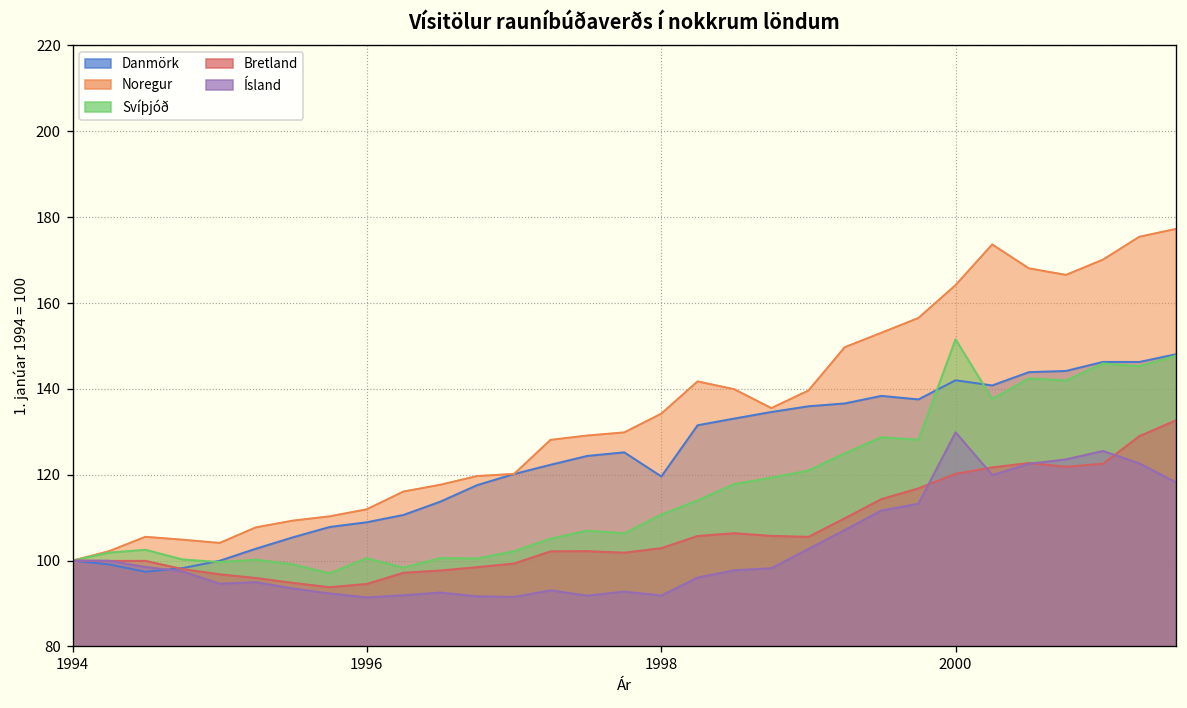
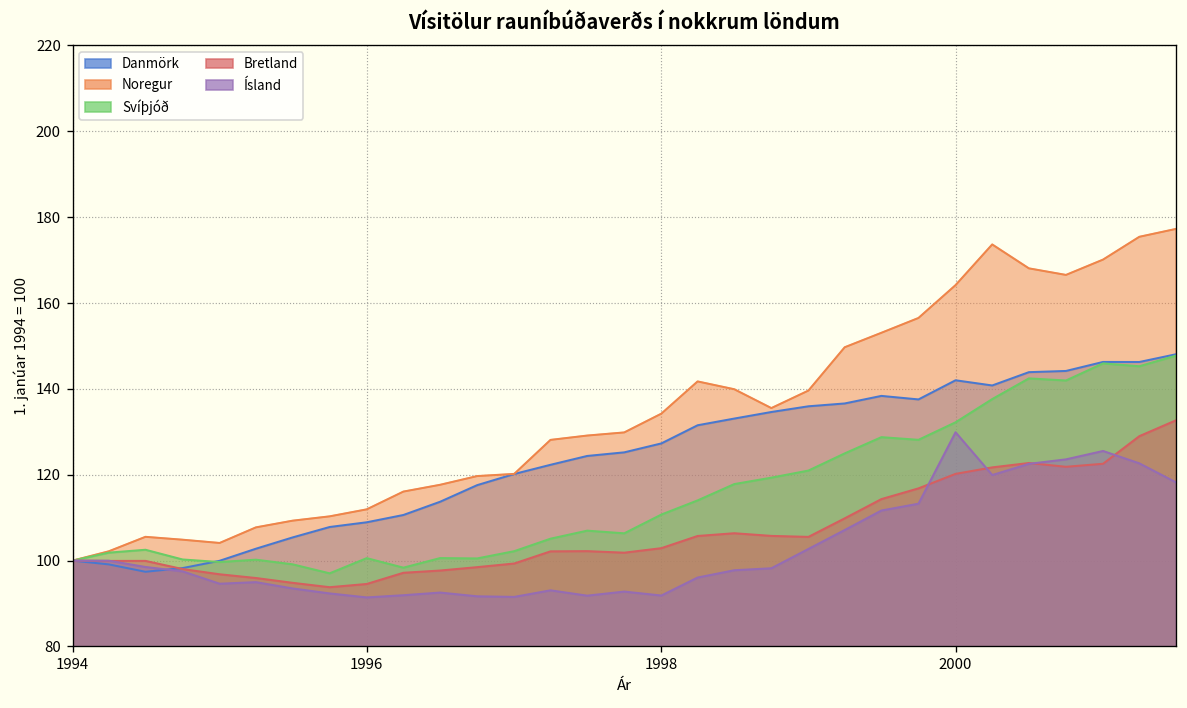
Danmörk, 1998: 120 -> 127
Svíþjóð, 2000: 152 -> 132
